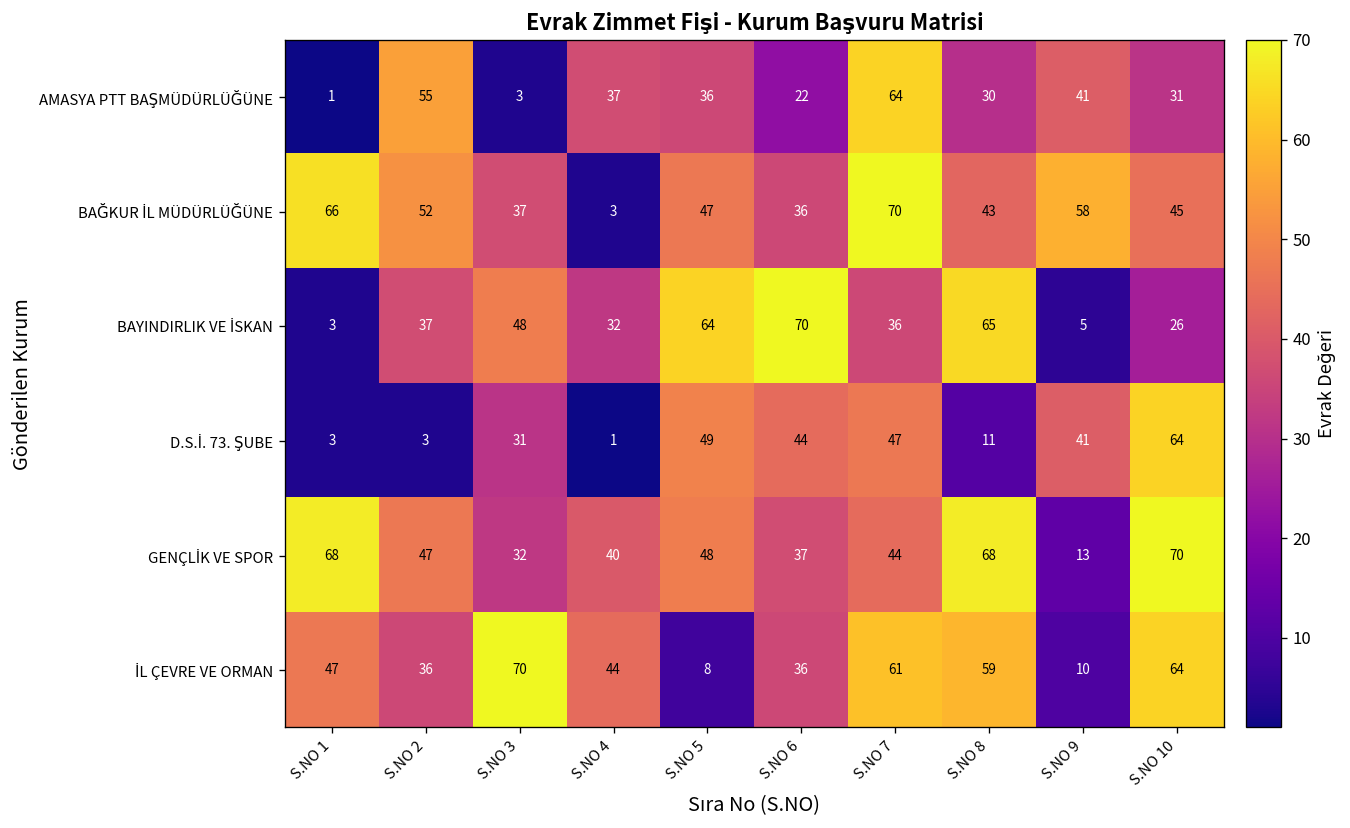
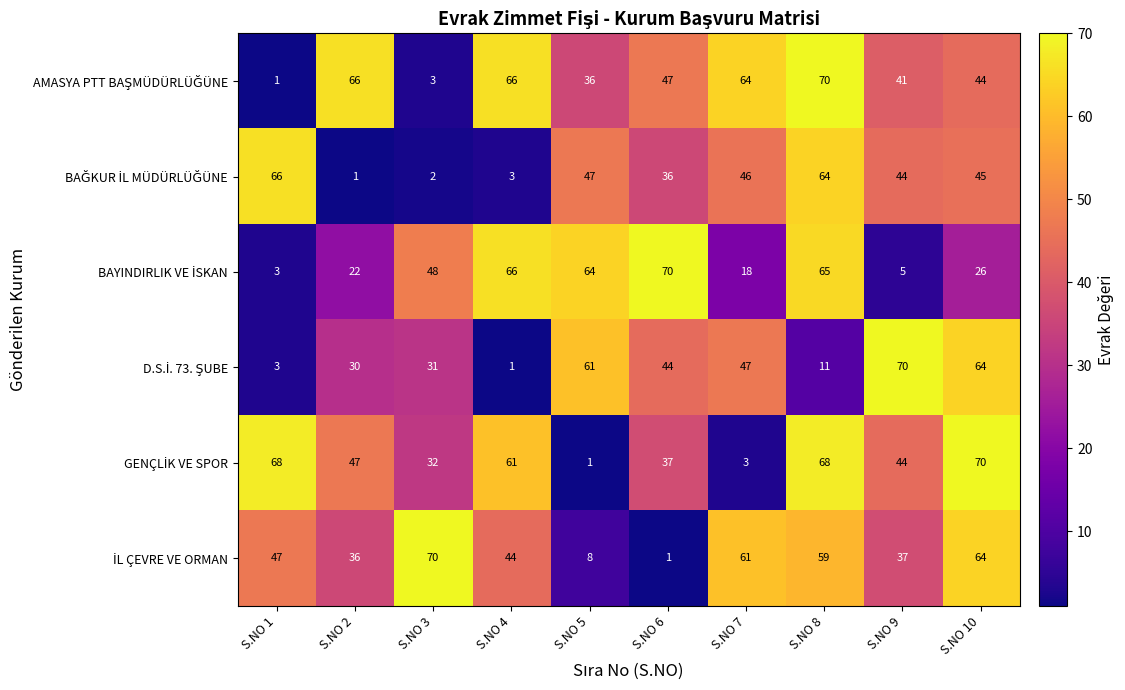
AMASYA PTT BAŞMÜDÜRLÜĞÜNE, S.NO 2: 55 -> 66
AMASYA PTT BAŞMÜDÜRLÜĞÜNE, S.NO 4: 37 -> 66
AMASYA PTT BAŞMÜDÜRLÜĞÜNE, S.NO 6: 22 -> 47
AMASYA PTT BAŞMÜDÜRLÜĞÜNE, S.NO 8: 30 -> 70
AMASYA PTT BAŞMÜDÜRLÜĞÜNE, S.NO 10: 31 -> 44
BAĞKUR İL MÜDÜRLÜĞÜNE, S.NO 2: 52 -> 1
BAĞKUR İL MÜDÜRLÜĞÜNE, S.NO 3: 37 -> 2
BAĞKUR İL MÜDÜRLÜĞÜNE, S.NO 7: 70 -> 46
BAĞKUR İL MÜDÜRLÜĞÜNE, S.NO 8: 43 -> 64
BAĞKUR İL MÜDÜRLÜĞÜNE, S.NO 9: 58 -> 44
BAYINDIRLIK VE İSKAN, S.NO 2: 37 -> 22
BAYINDIRLIK VE İSKAN, S.NO 4: 32 -> 66
BAYINDIRLIK VE İSKAN, S.NO 7: 36 -> 18
D.S.İ. 73. ŞUBE, S.NO 2: 3 -> 30
D.S.İ. 73. ŞUBE, S.NO 5: 49 -> 61
D.S.İ. 73. ŞUBE, S.NO 9: 41 -> 70
GENÇLİK VE SPOR, S.NO 4: 40 -> 61
GENÇLİK VE SPOR, S.NO 5: 48 -> 1
GENÇLİK VE SPOR, S.NO 7: 44 -> 3
GENÇLİK VE SPOR, S.NO 9: 13 -> 44
İL ÇEVRE VE ORMAN, S.NO 6: 36 -> 1
İL ÇEVRE VE ORMAN, S.NO 9: 10 -> 37
